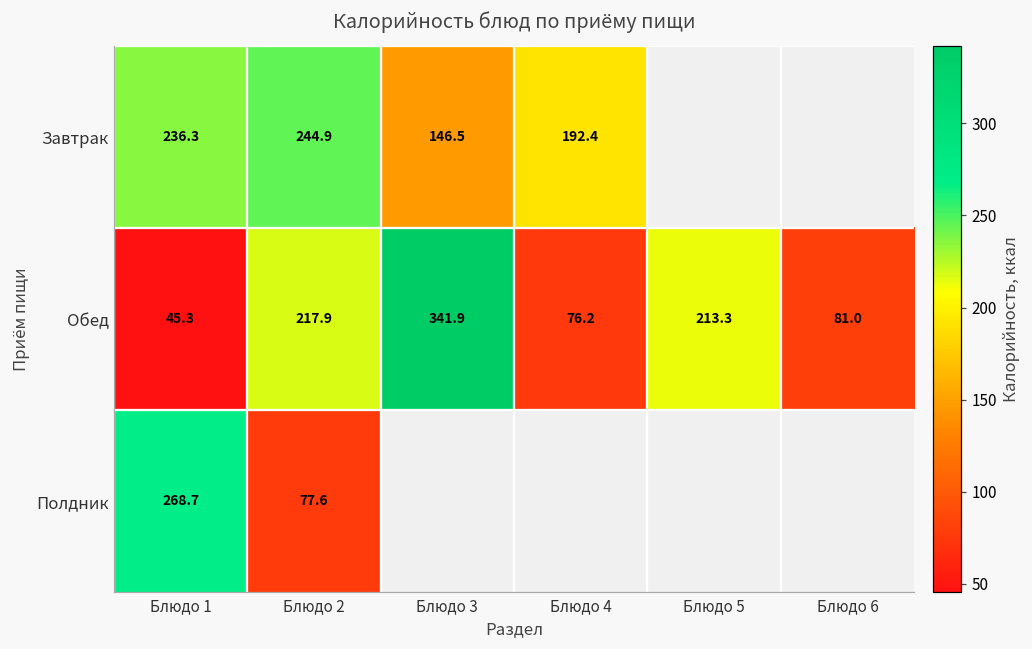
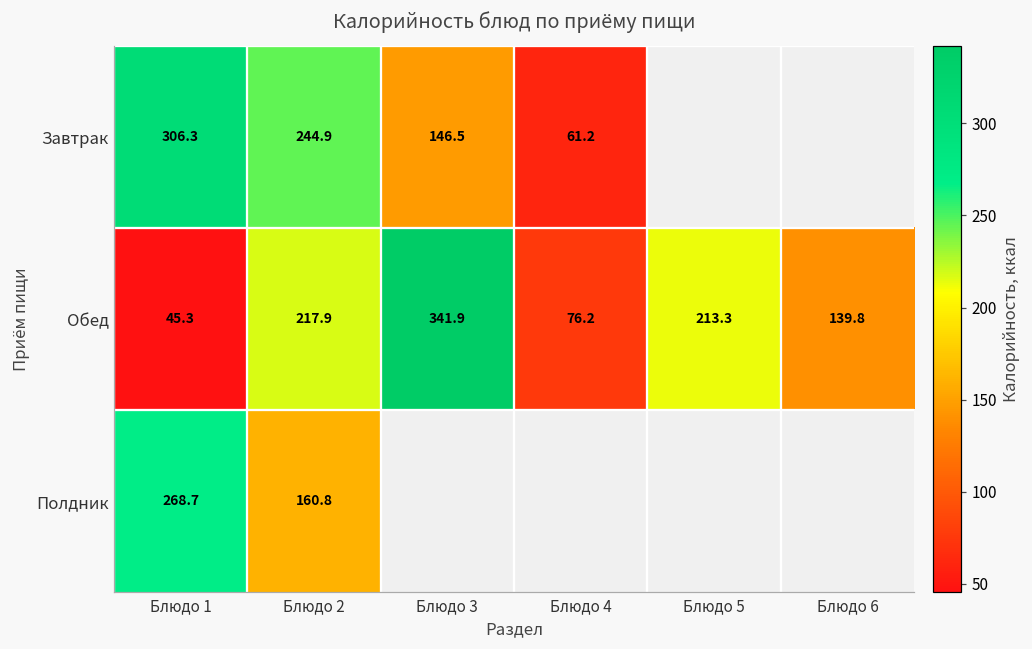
Завтрак, Блюдо 1: 236.3 -> 306.3
Завтрак, Блюдо 4: 192.4 -> 61.2
Обед, Блюдо 6: 81.0 -> 139.8
Полдник, Блюдо 2: 77.6 -> 160.8
